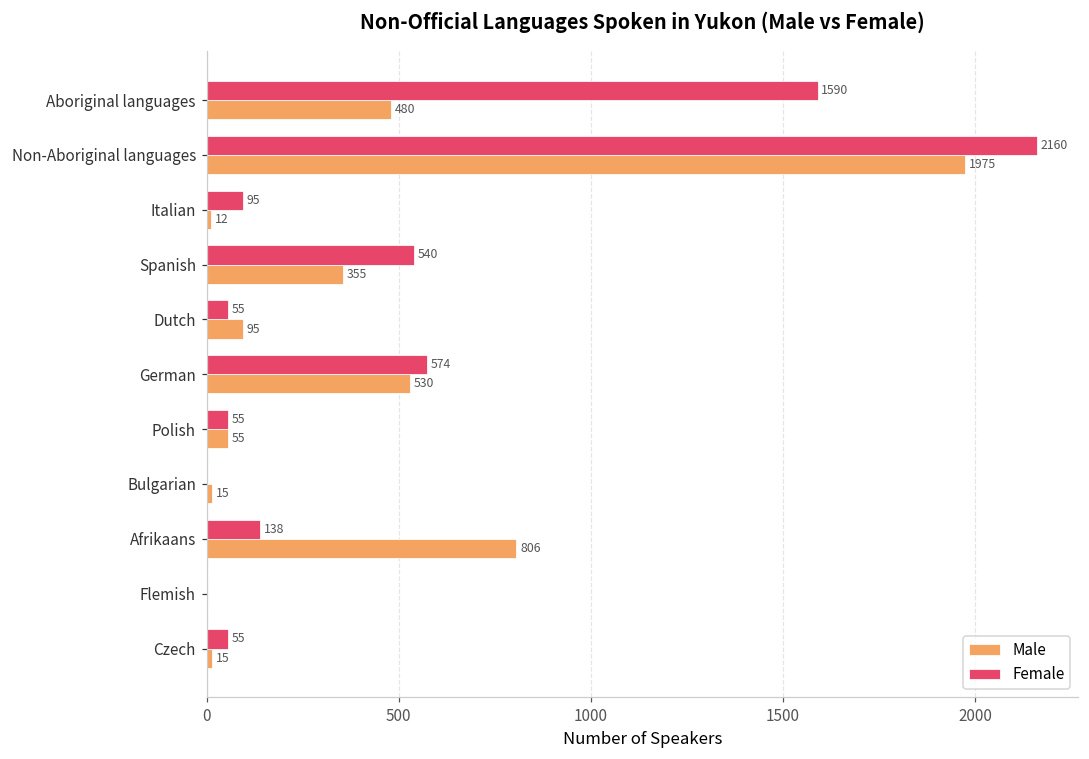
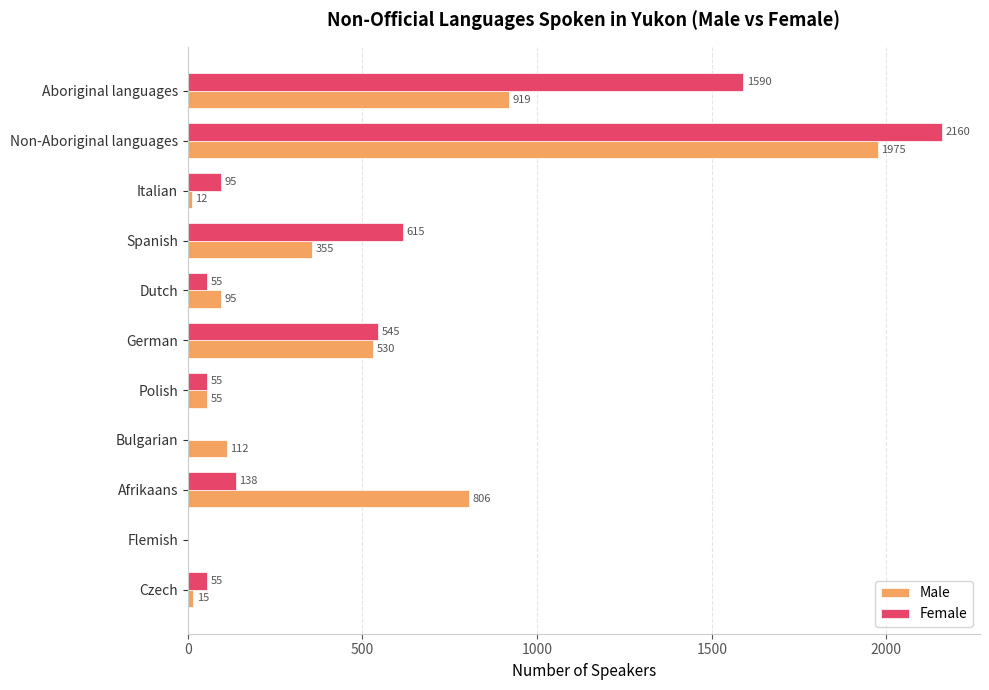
Male, Aboriginal languages: 480 -> 919
Female, Spanish: 540 -> 615
Female, German: 574 -> 545
Male, Bulgarian: 15 -> 112
